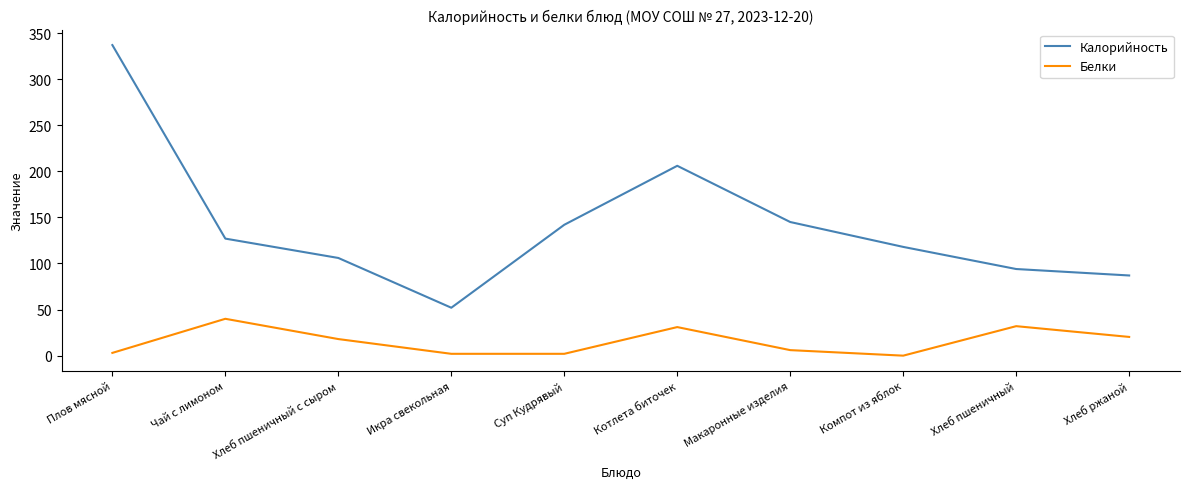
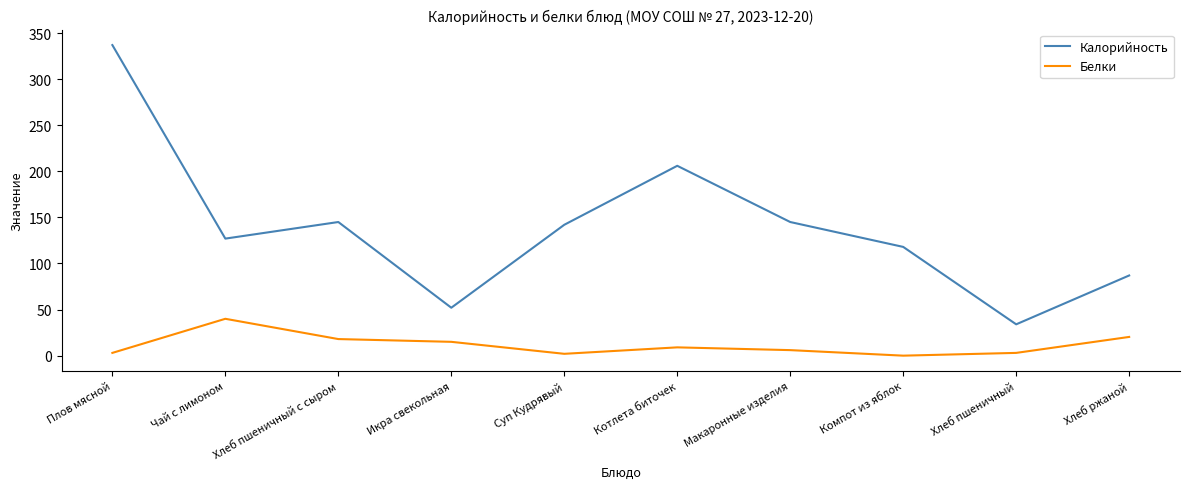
Калорийность, Хлеб пшеничный с сыром: 110 -> 150
Белки, Икра свекольная: 0 -> 20
Белки, Котлета биточек: 30 -> 10
Калорийность, Хлеб пшеничный: 90 -> 30
Белки, Хлеб пшеничный: 30 -> 0
